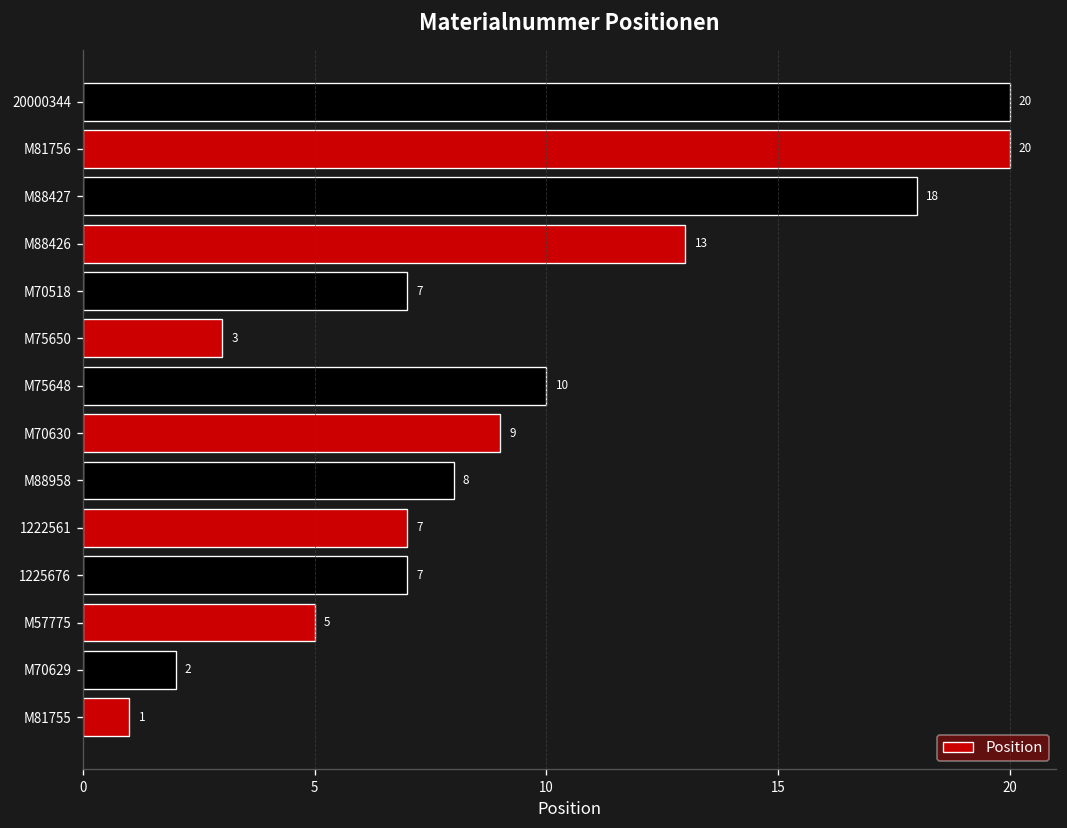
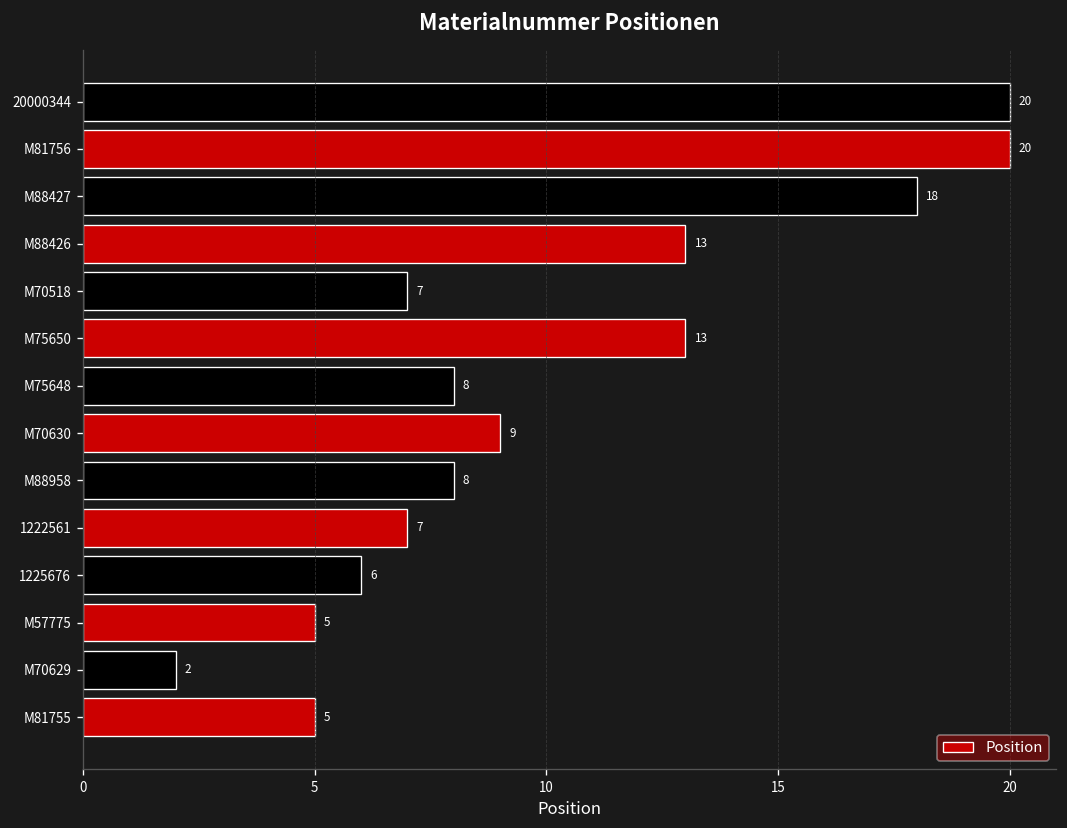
M75650: 3 -> 13
M75648: 10 -> 8
1225676: 7 -> 6
M81755: 1 -> 5
